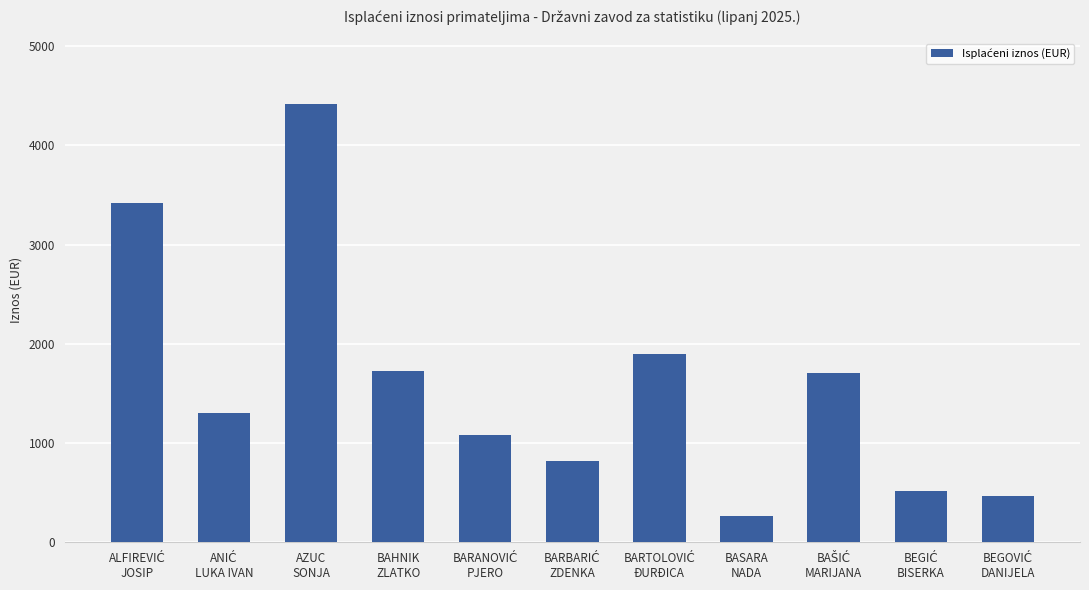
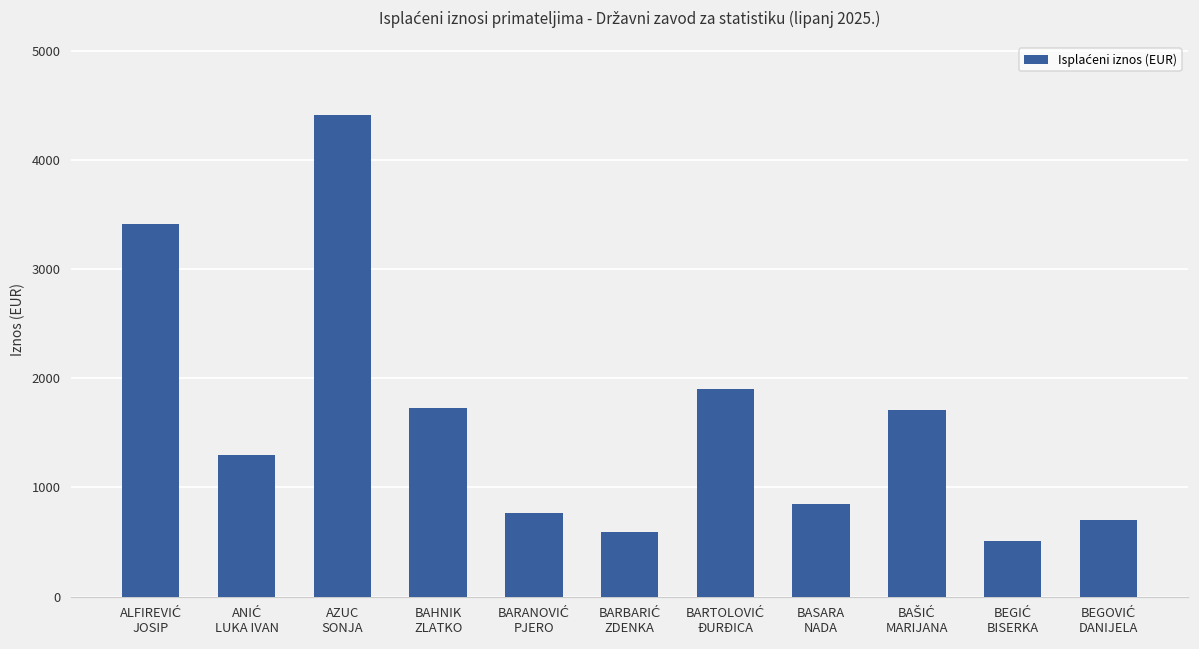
BARANOVIĆ PJERO: 1100 -> 800
BARBARIĆ ZDENKA: 800 -> 600
BASARA NADA: 300 -> 800
BEGOVIĆ DANIJELA: 500 -> 700
